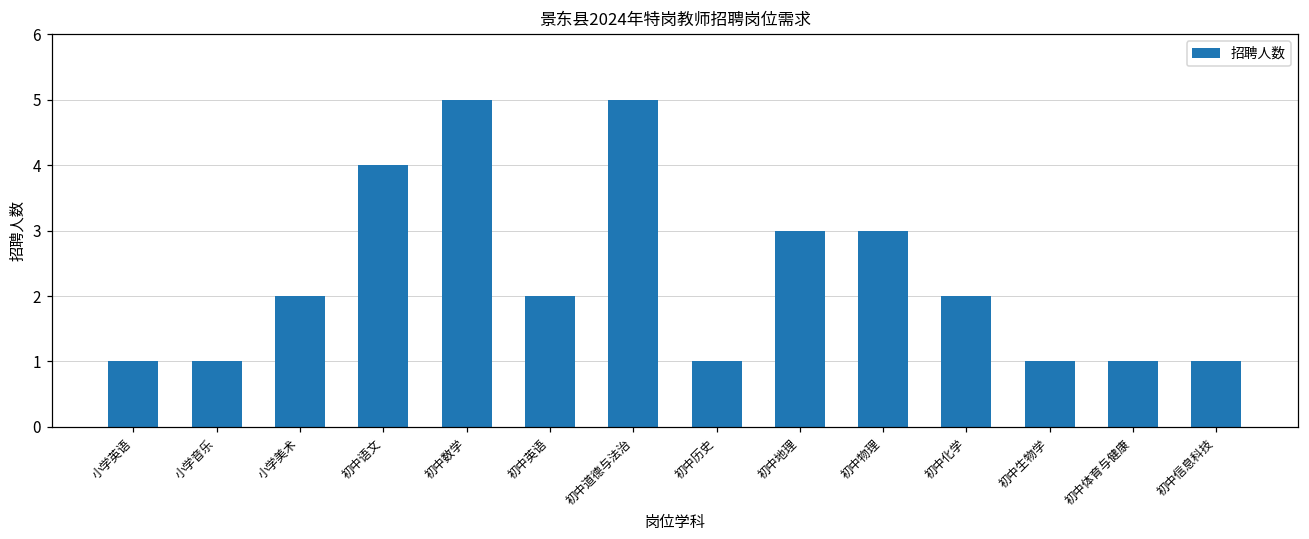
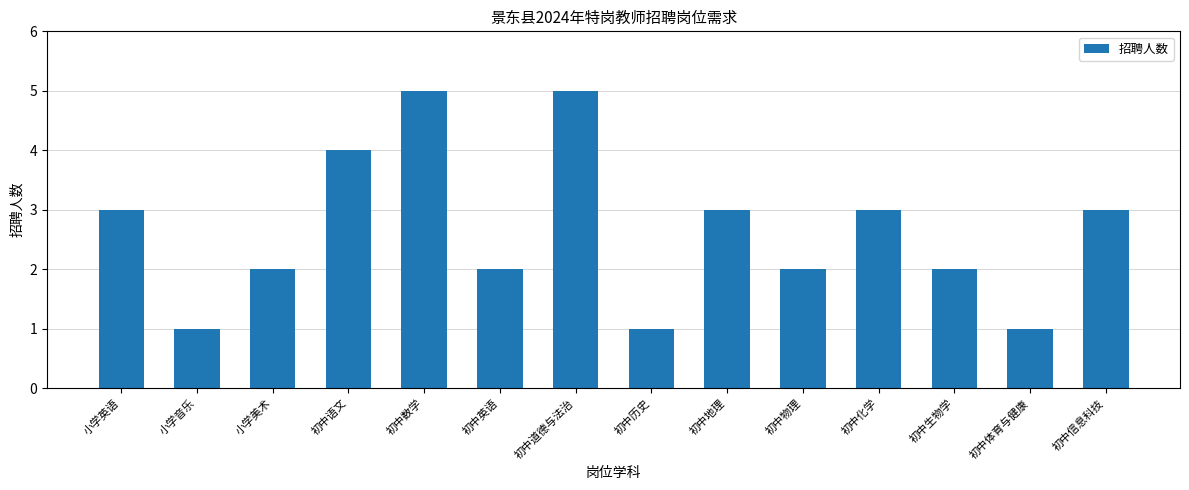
小学英语: 1 -> 3
初中物理: 3 -> 2
初中化学: 2 -> 3
初中生物学: 1 -> 2
初中信息科技: 1 -> 3
